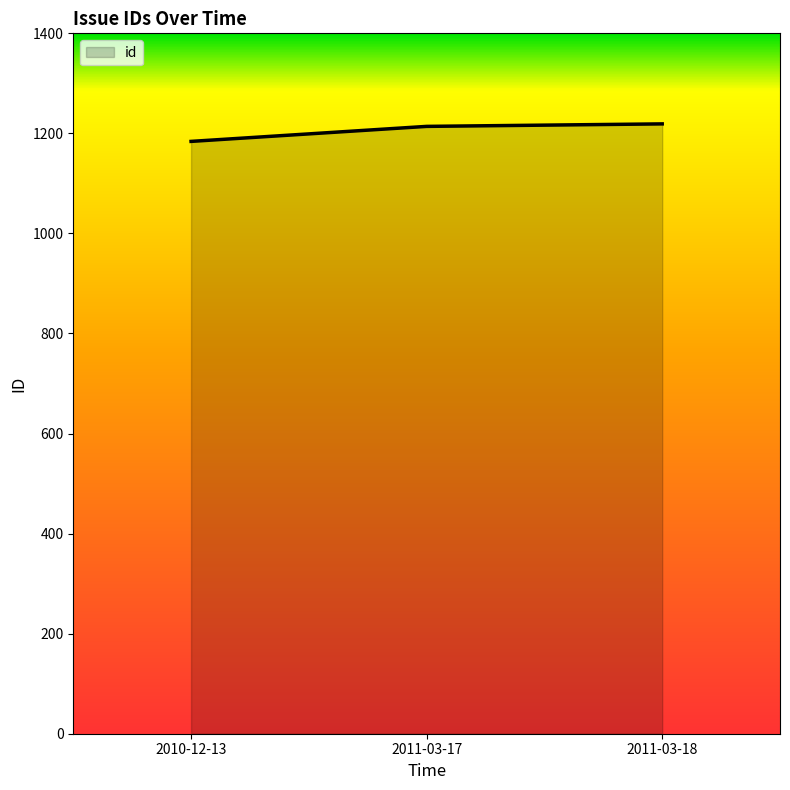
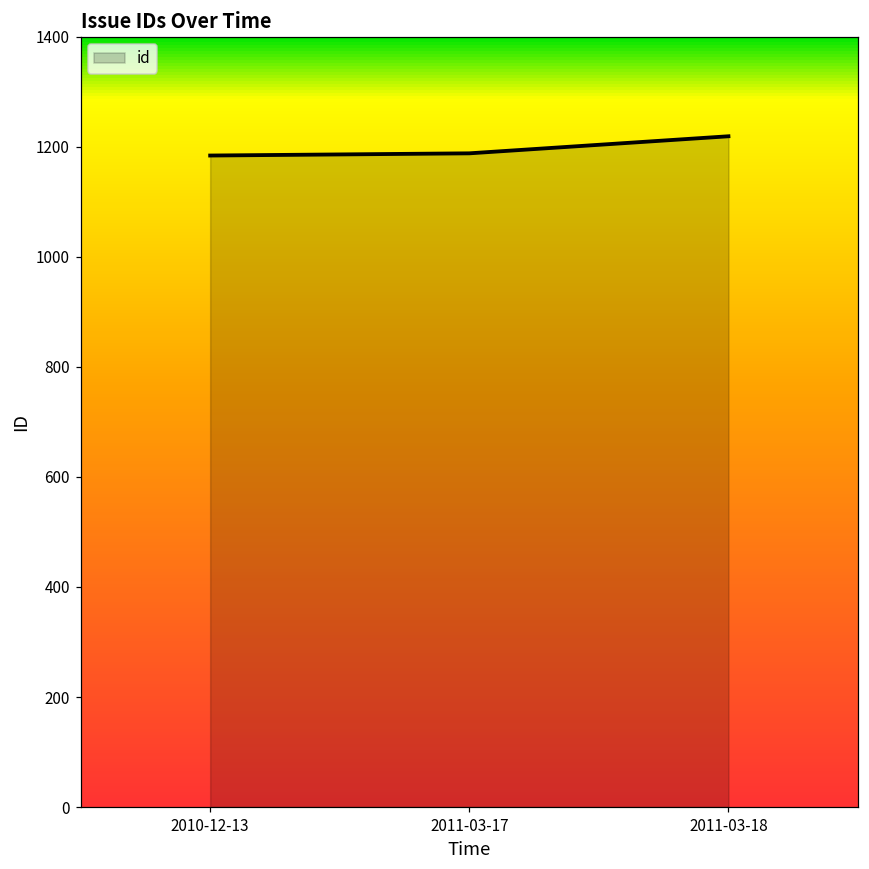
2011-03-17: 1210 -> 1190
